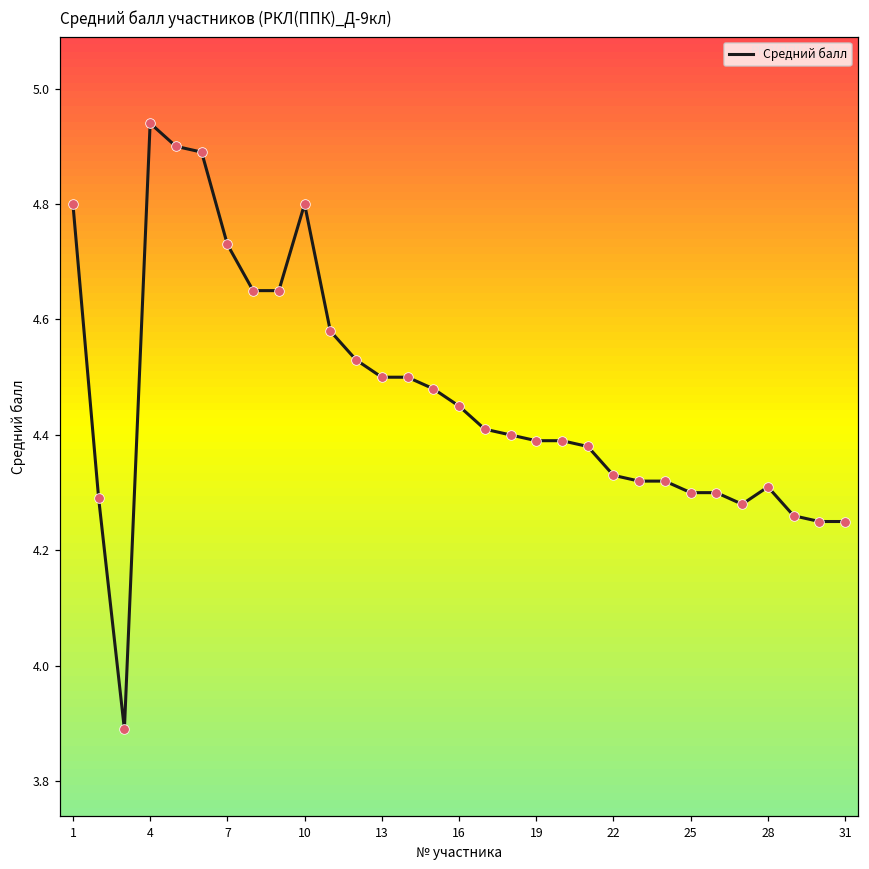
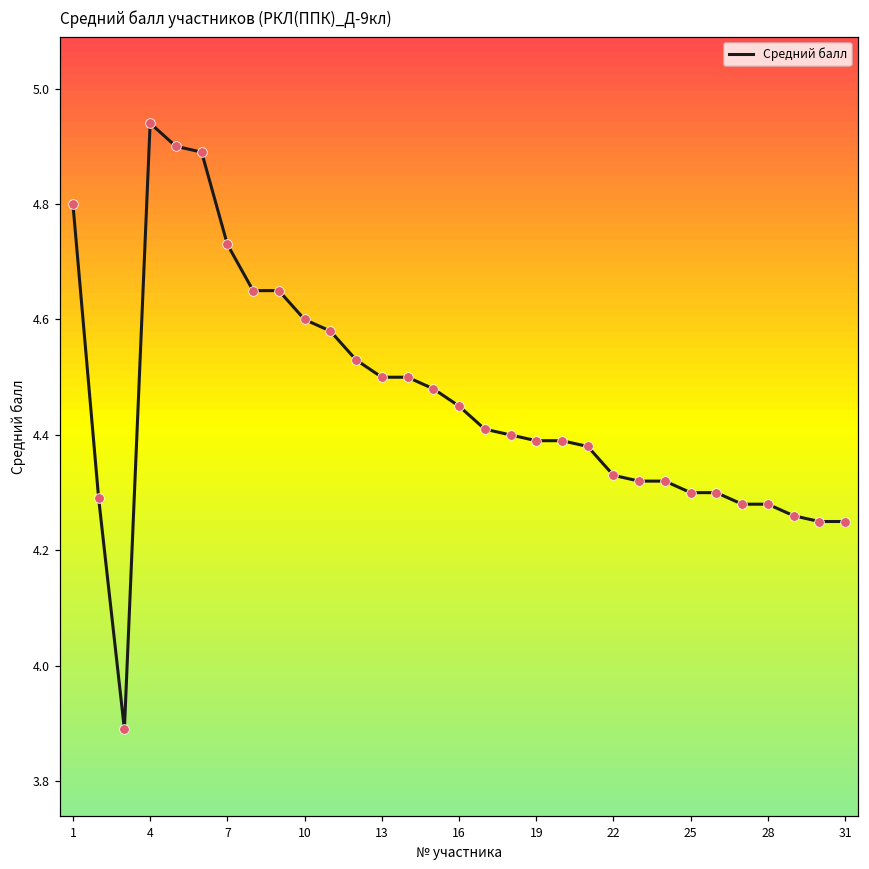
10: 4.8 -> 4.6
28: 4.31 -> 4.28
